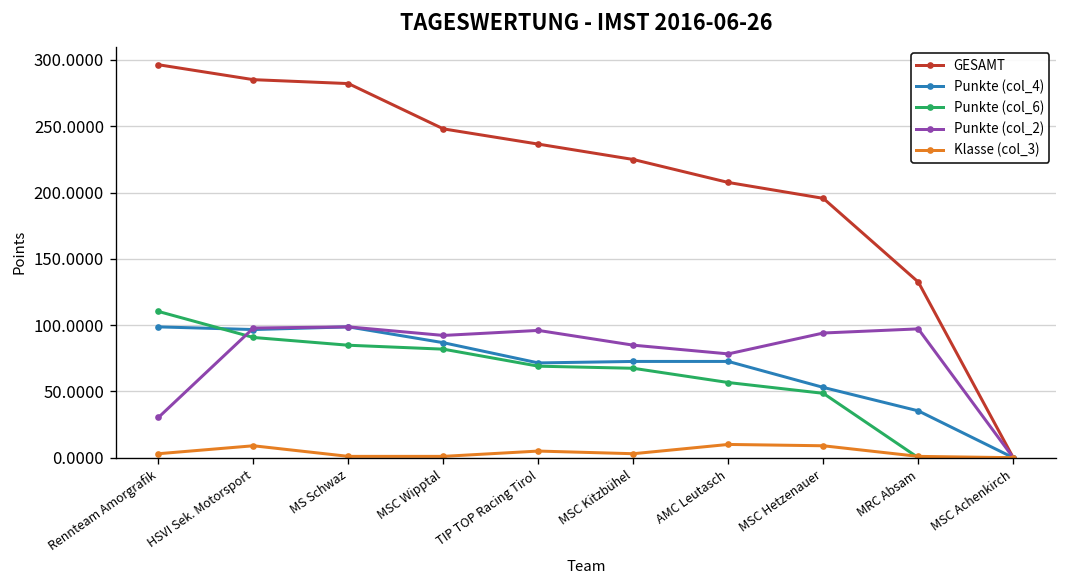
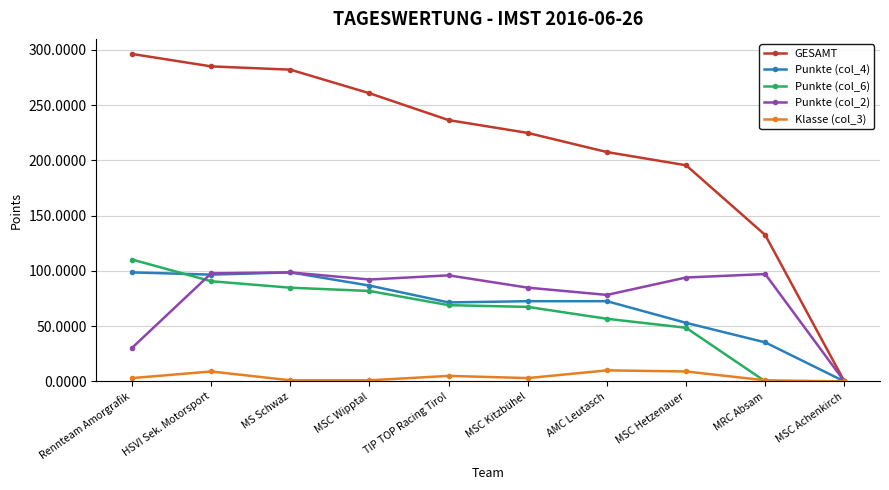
GESAMT, MSC Wipptal: 248 -> 261
